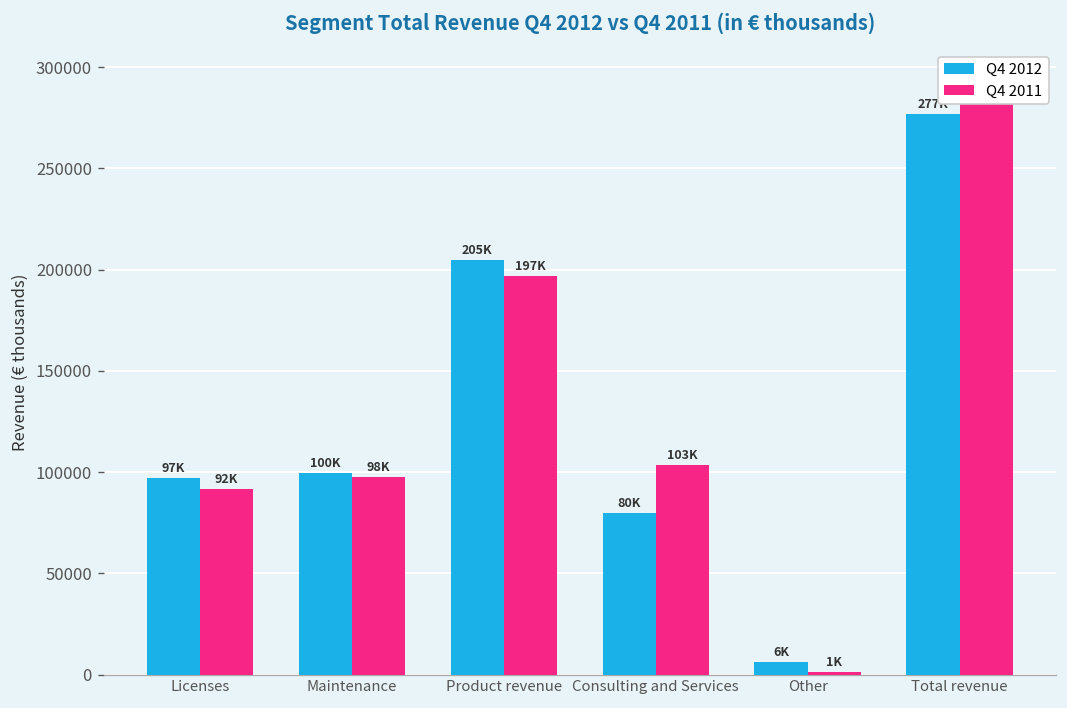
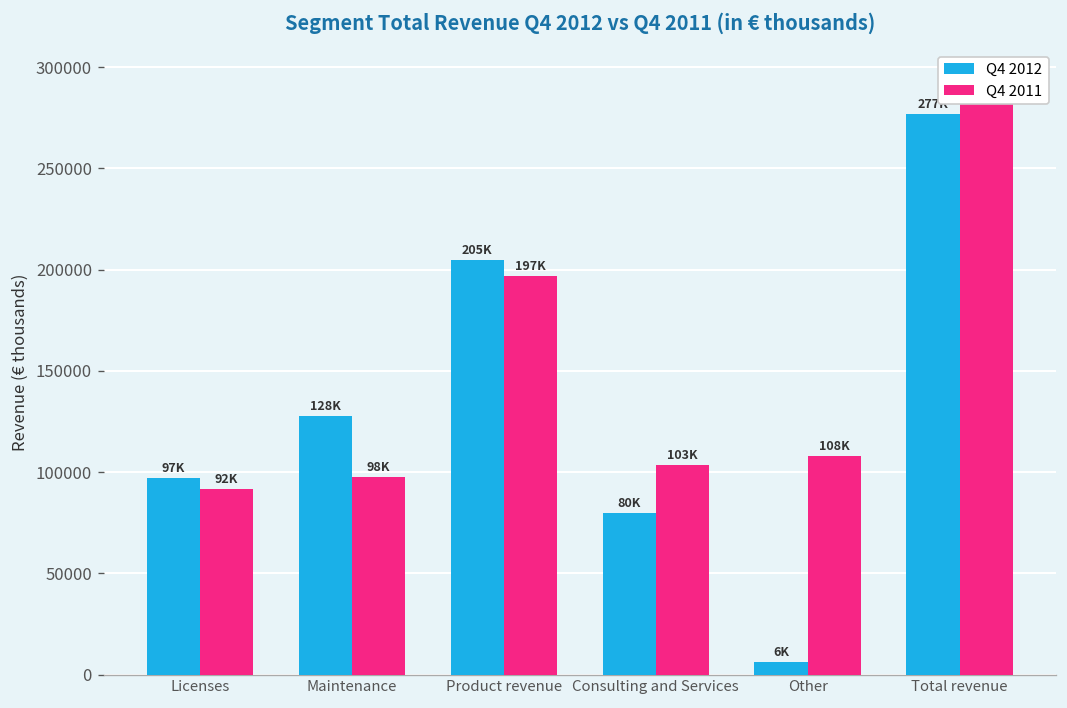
Q4 2012, Maintenance: 100K -> 128K
Q4 2011, Other: 1K -> 108K
